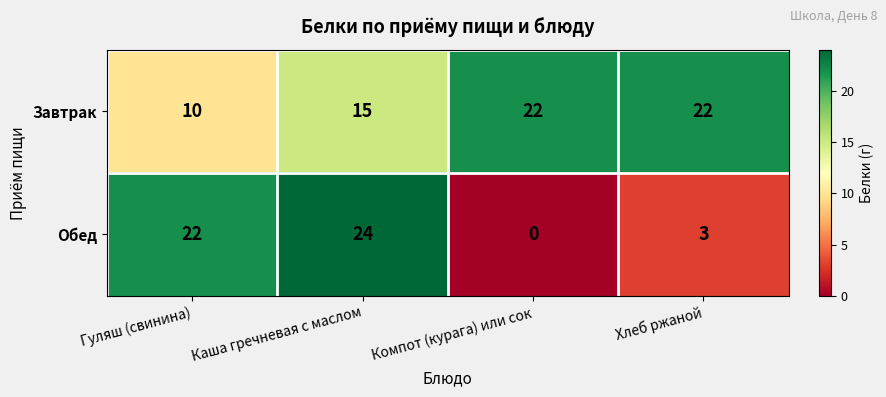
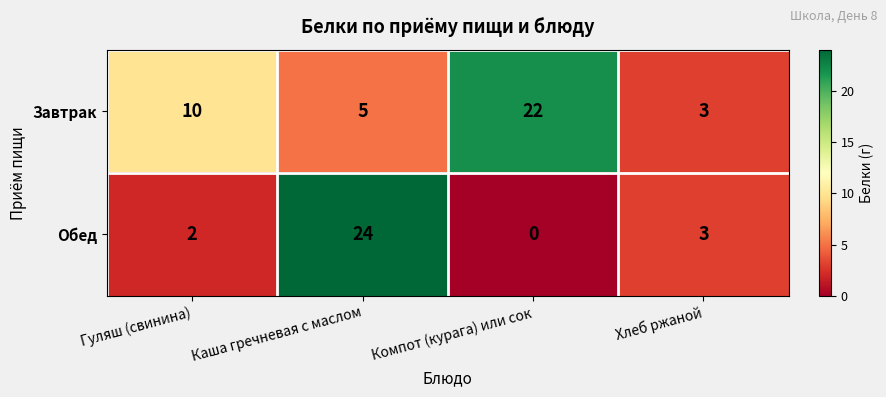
Завтрак, Каша гречневая с маслом: 15 -> 5
Завтрак, Хлеб ржаной: 22 -> 3
Обед, Гуляш (свинина): 22 -> 2
